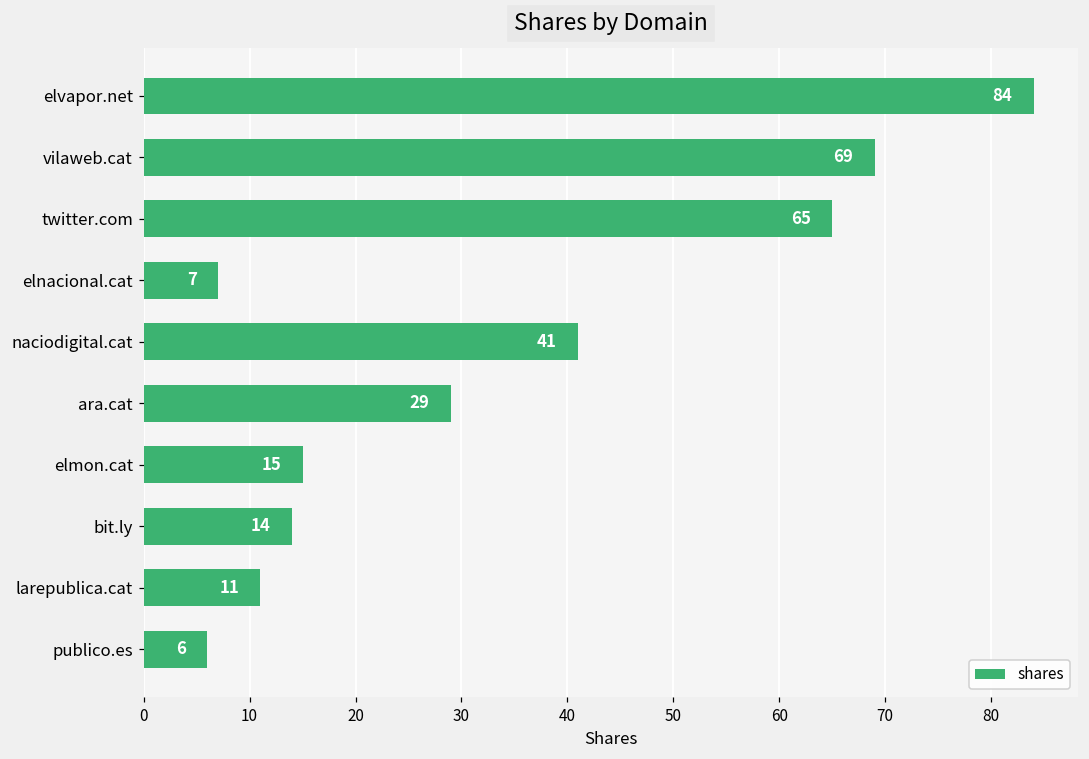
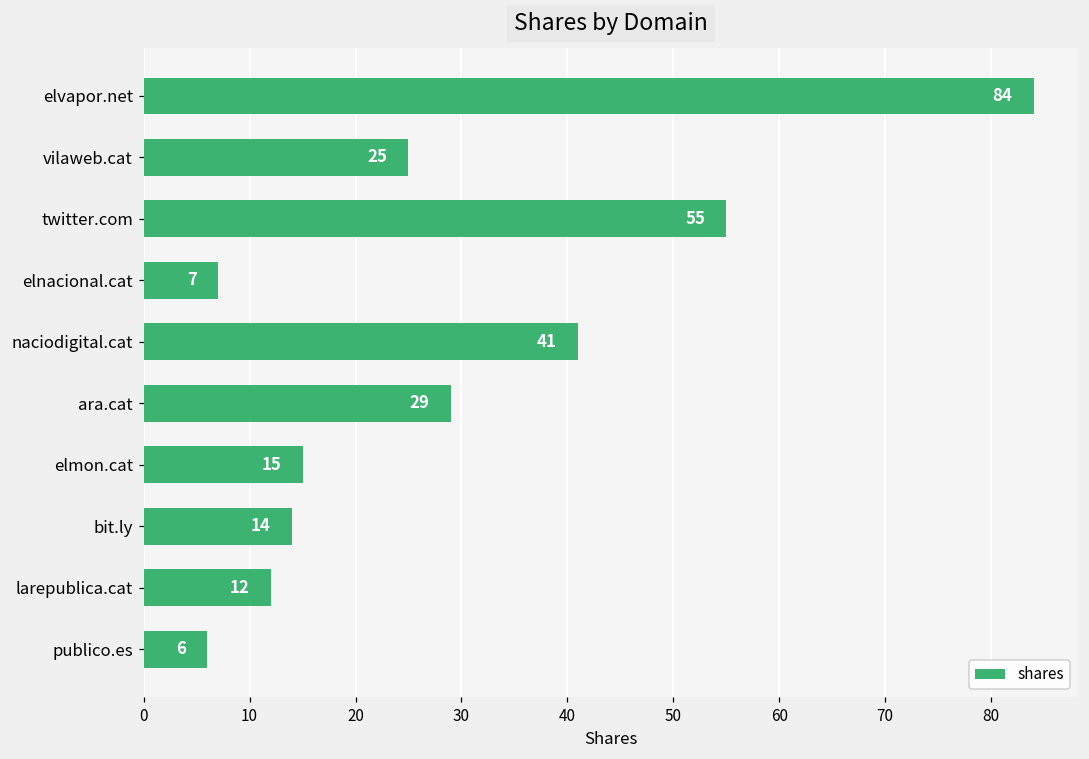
vilaweb.cat: 69 -> 25
twitter.com: 65 -> 55
larepublica.cat: 11 -> 12
